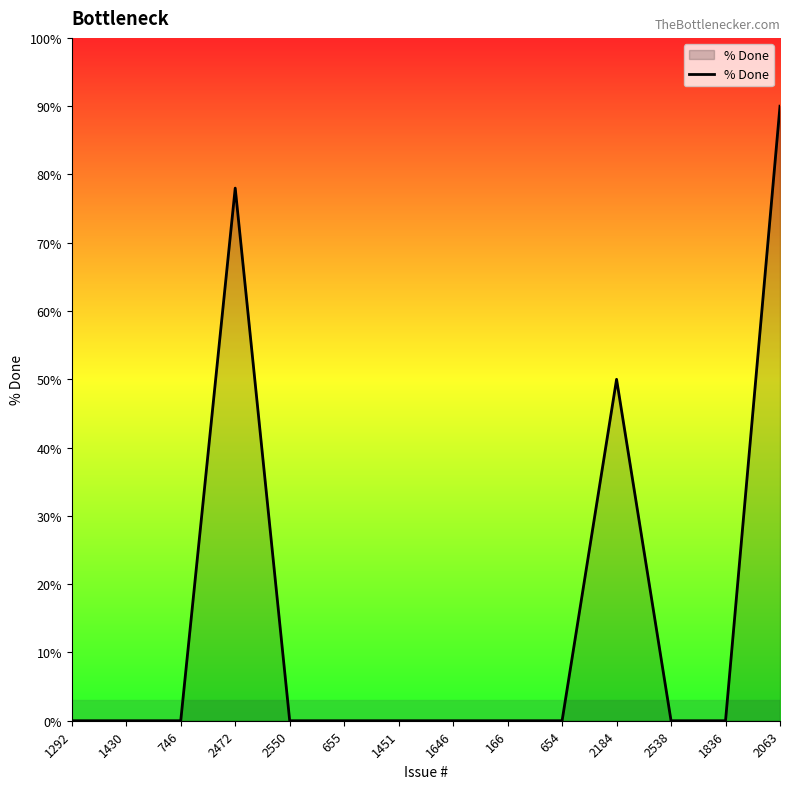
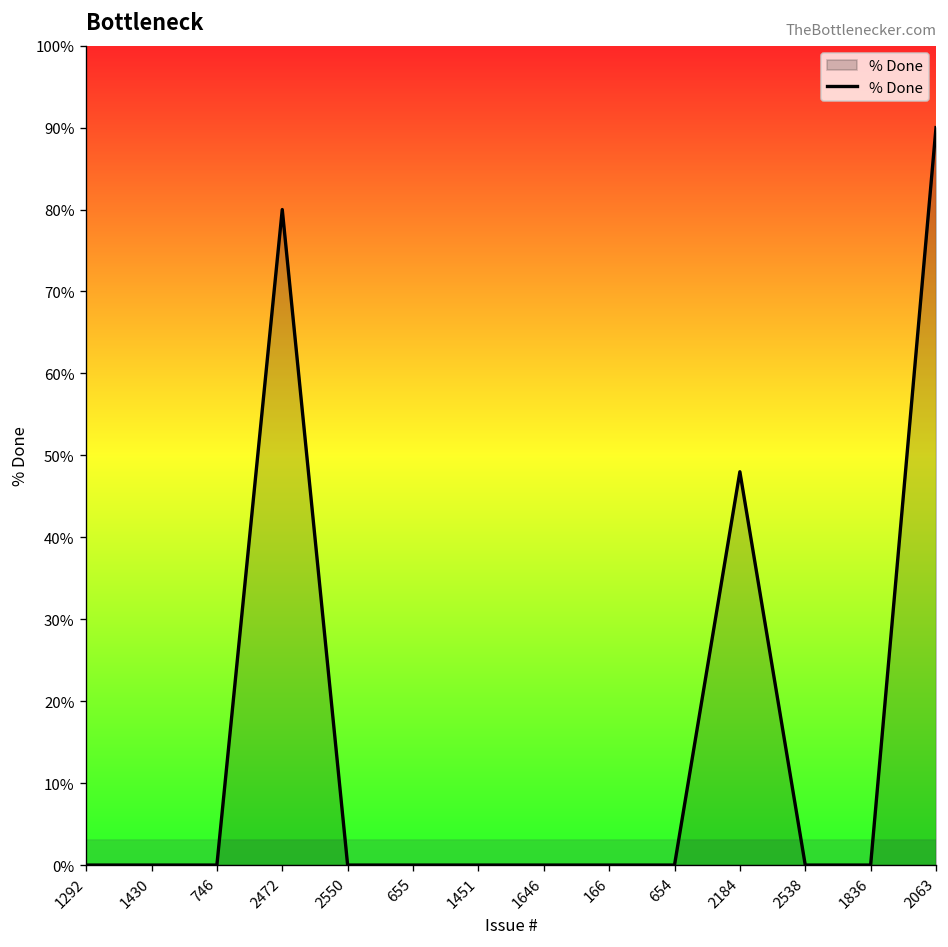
2472: 78% -> 80%
2184: 50% -> 48%
